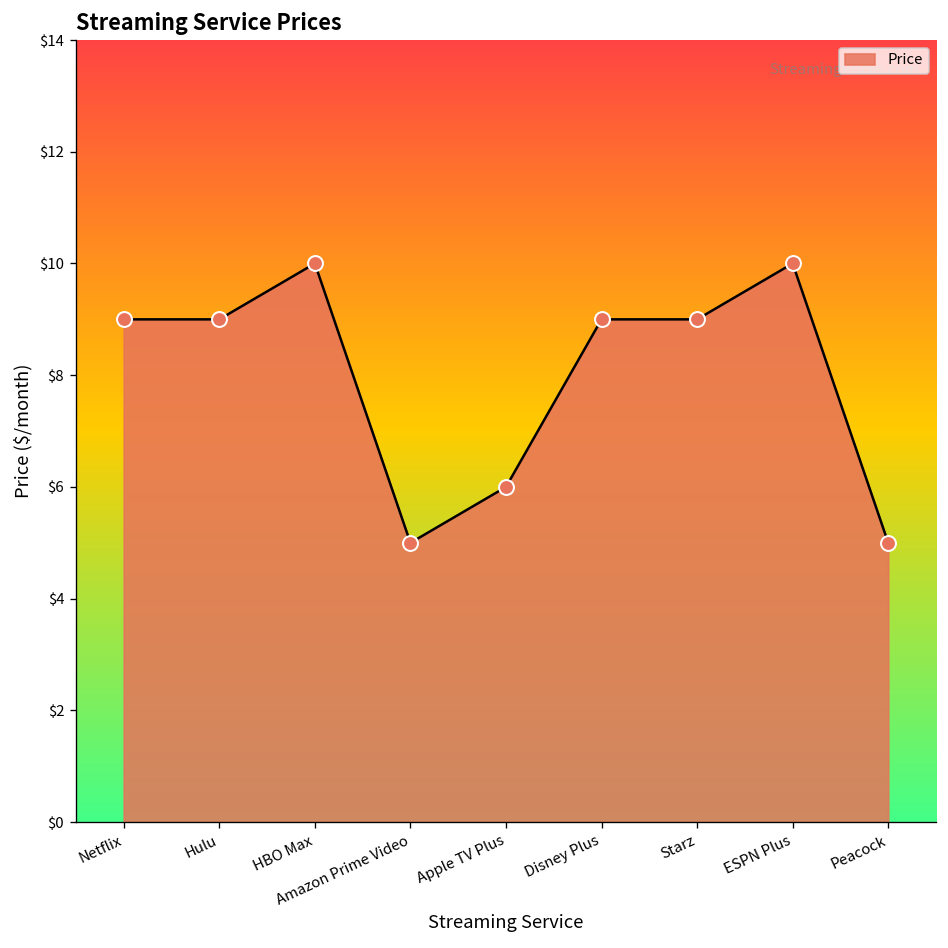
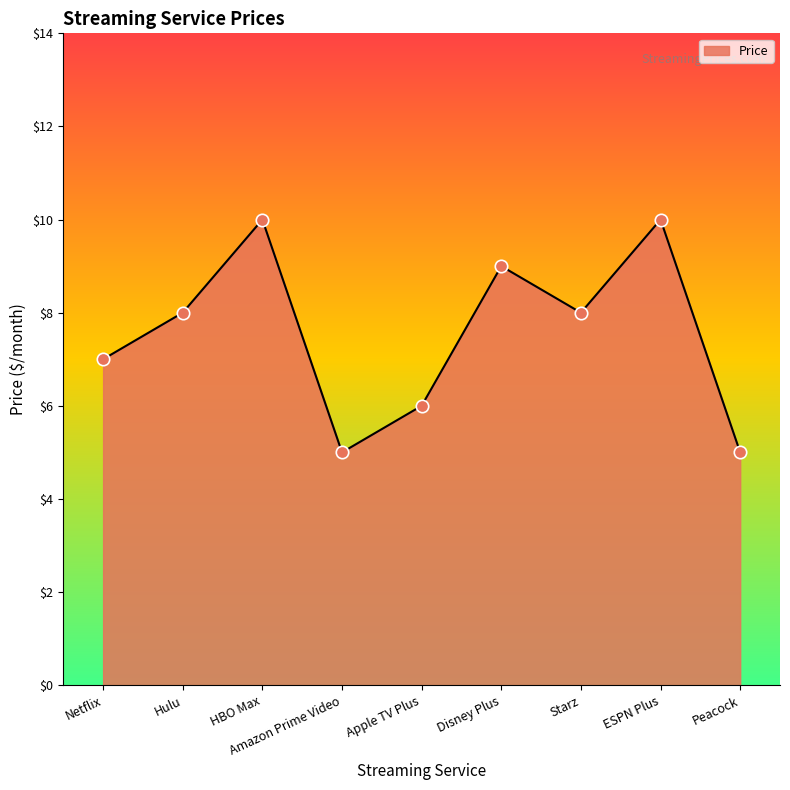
Netflix: $9 -> $7
Hulu: $9 -> $8
Starz: $9 -> $8
